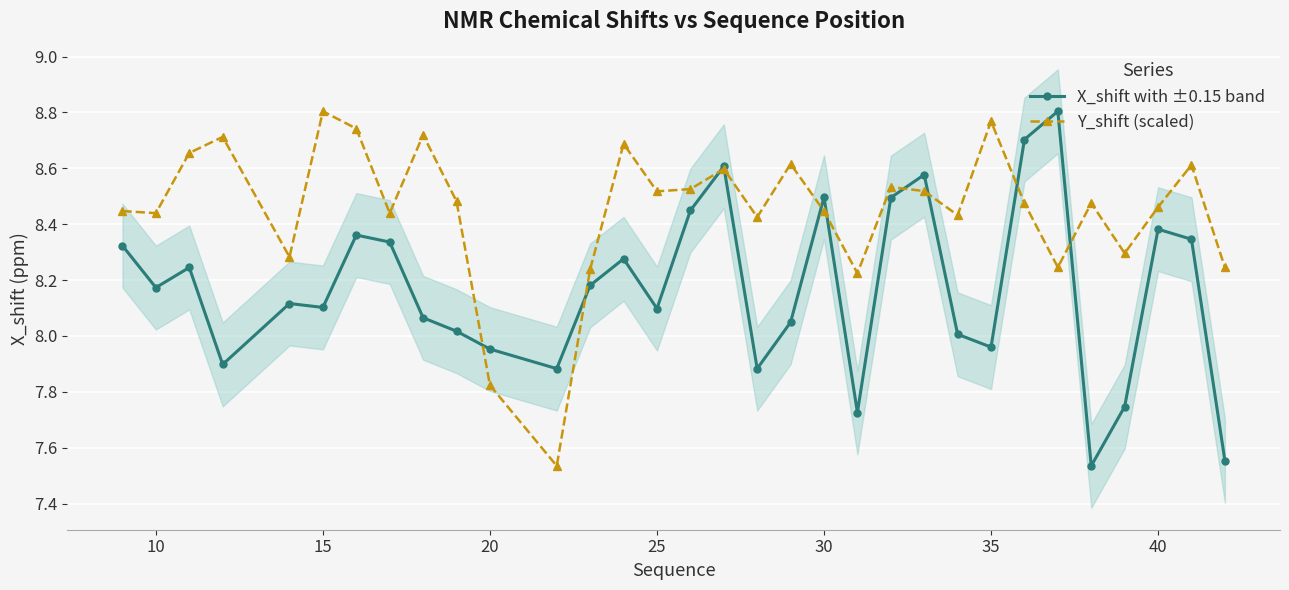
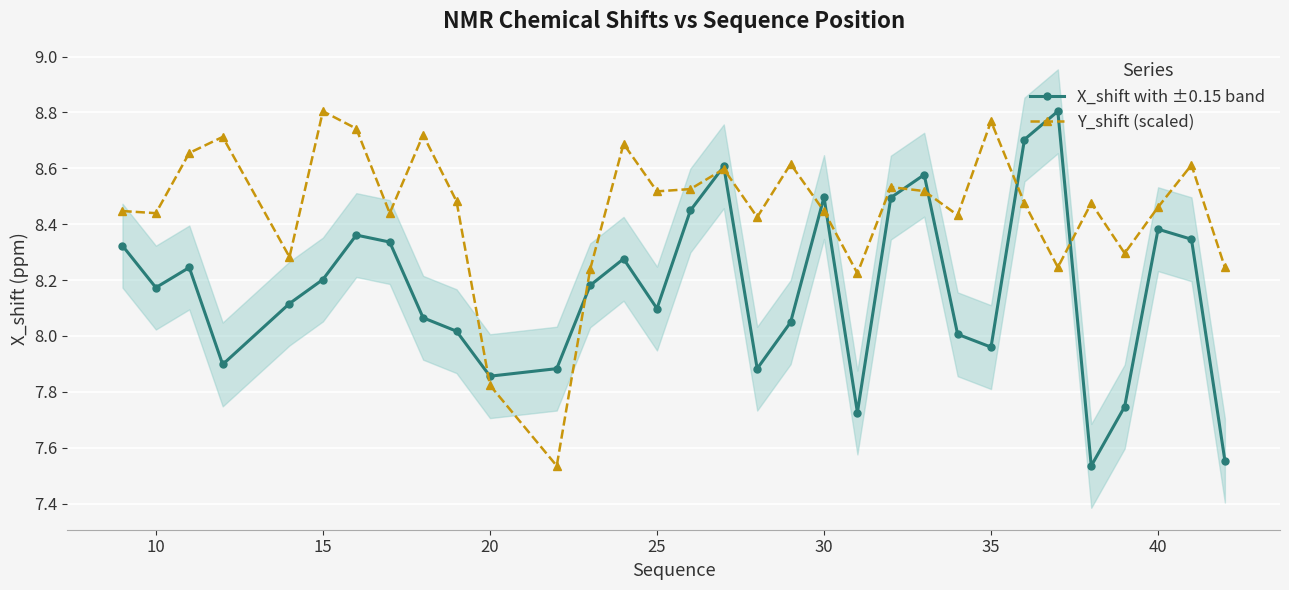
X_shift with ±0.15 band, 15: 8.10 -> 8.20
X_shift with ±0.15 band, 20: 7.95 -> 7.86
